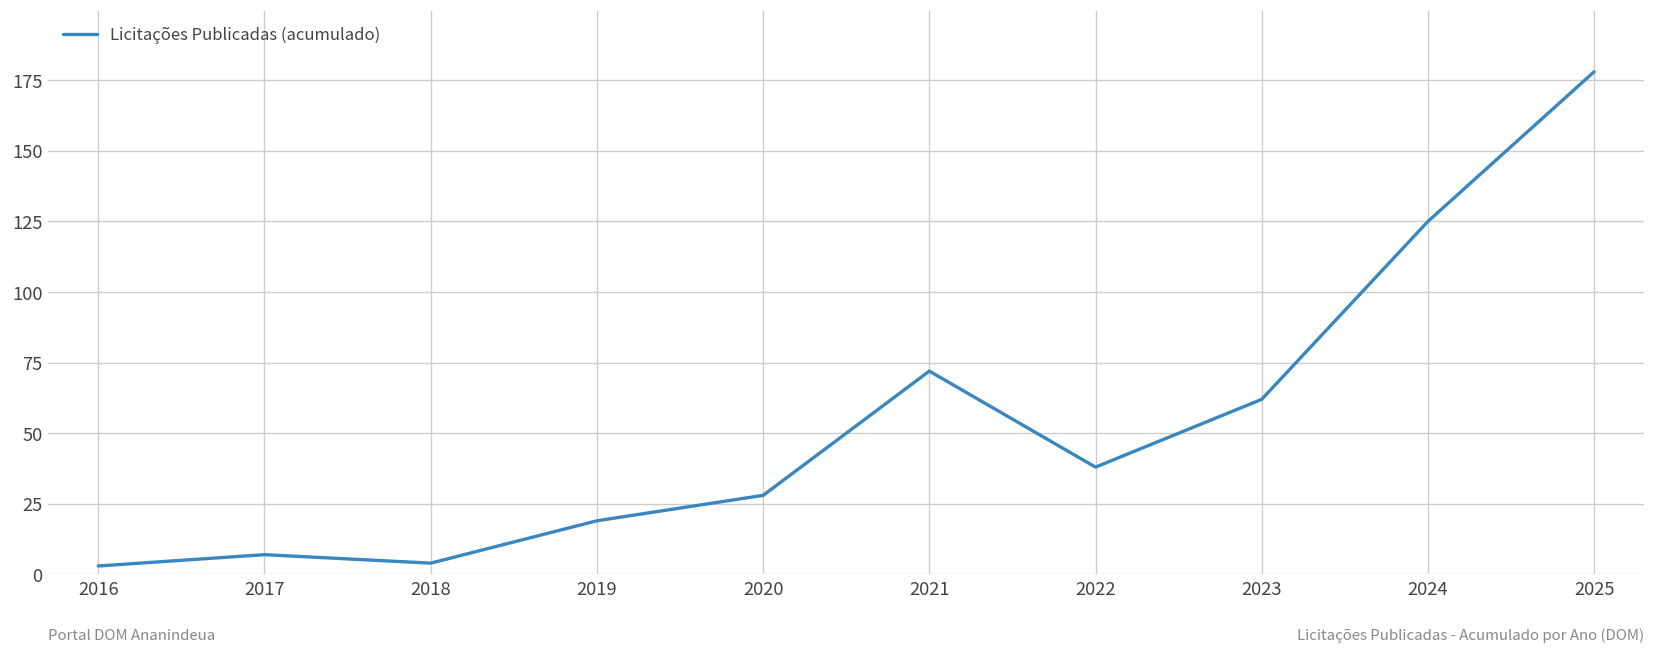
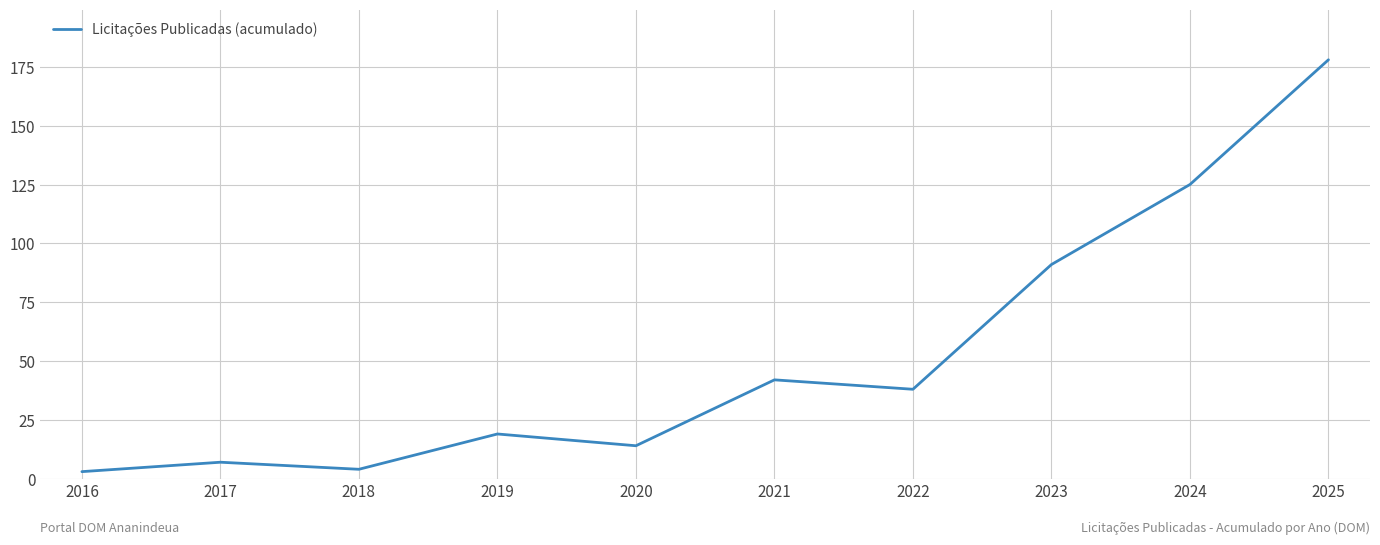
2020: 28 -> 14
2021: 72 -> 42
2023: 62 -> 91
